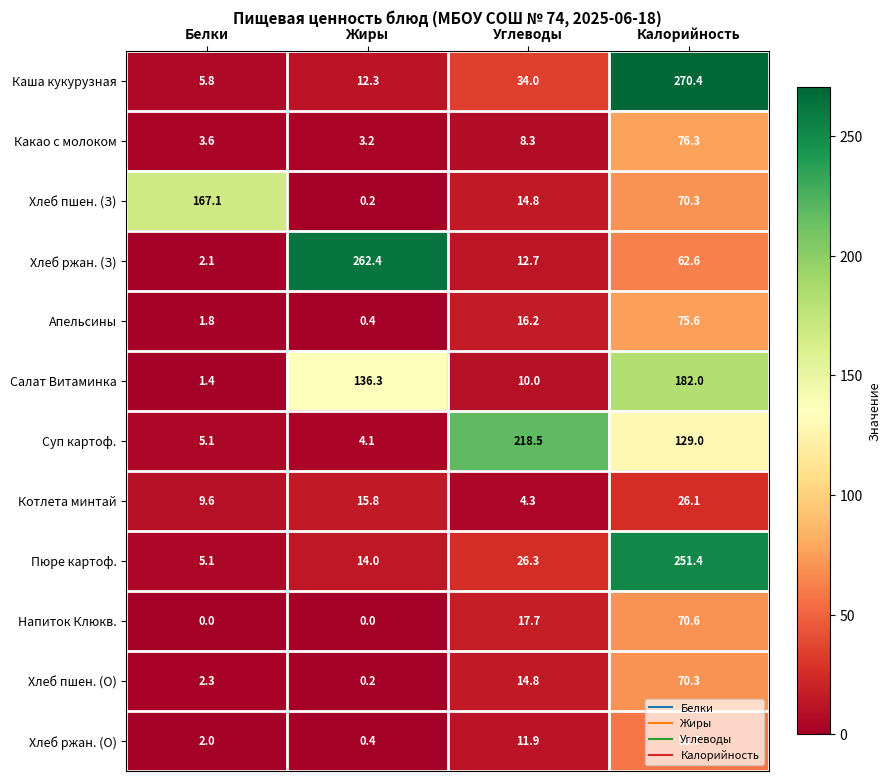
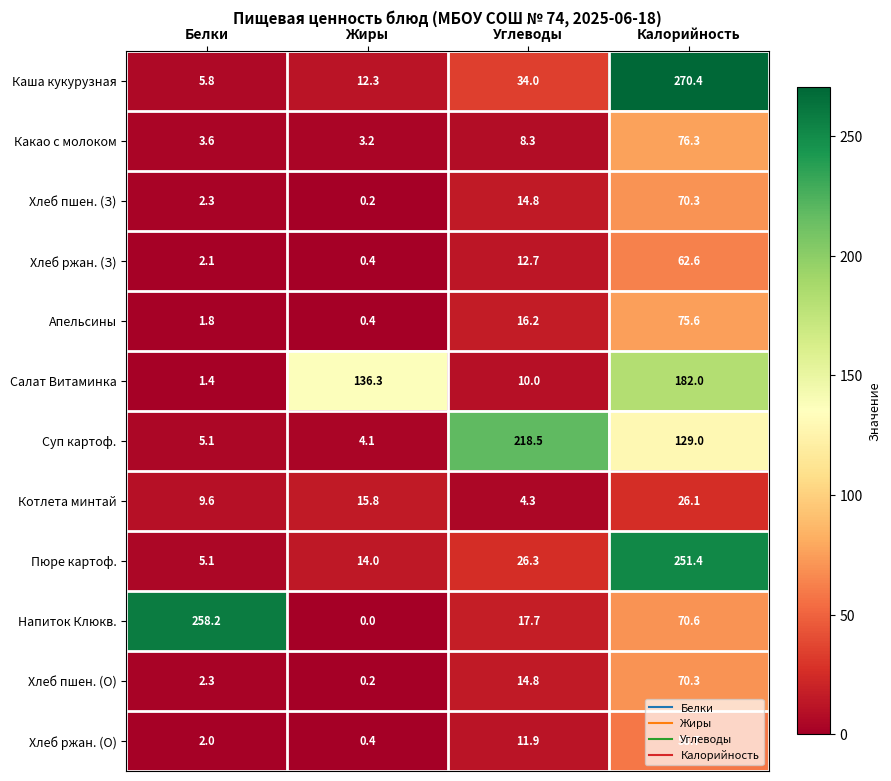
Хлеб пшен. (З), Белки: 167.1 -> 2.3
Хлеб ржан. (З), Жиры: 262.4 -> 0.4
Напиток Клюкв., Белки: 0.0 -> 258.2
